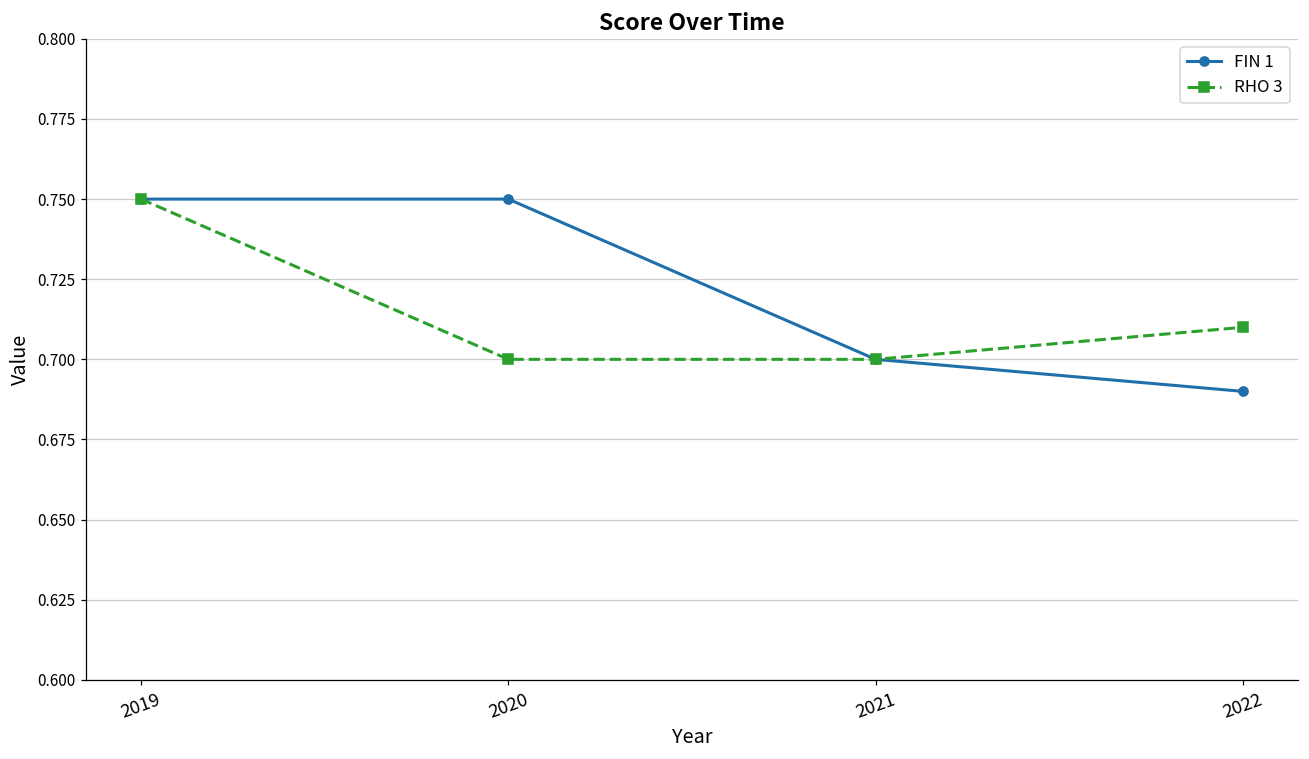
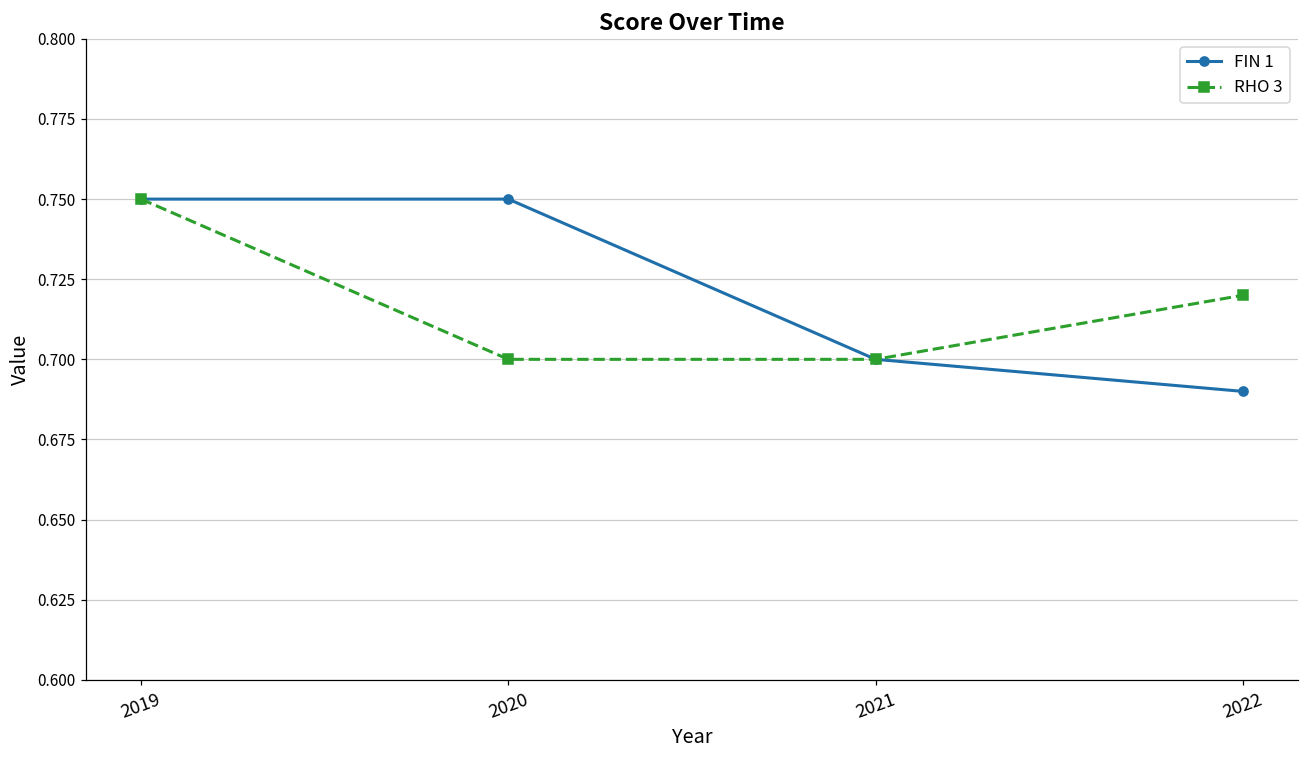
RHO 3, 2022: 0.71 -> 0.72
